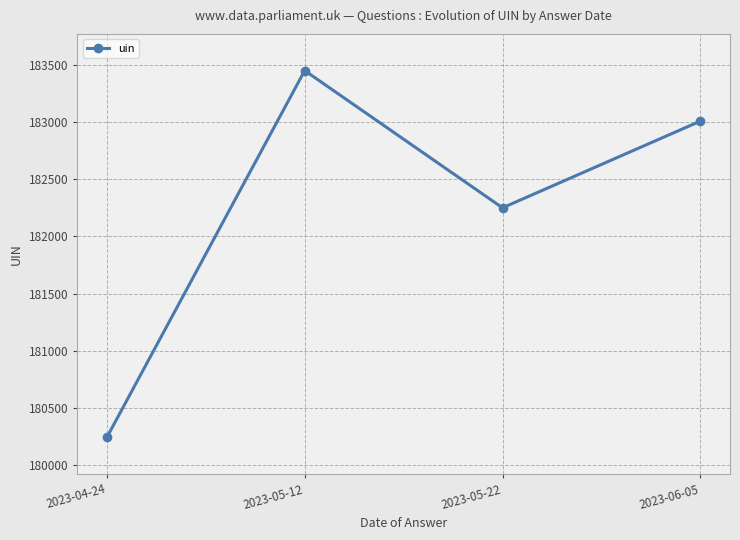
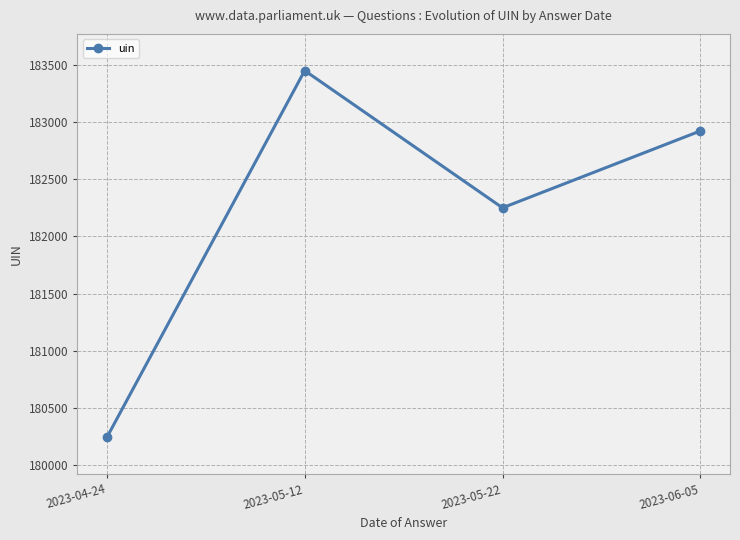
2023-06-05: 183010 -> 182920
